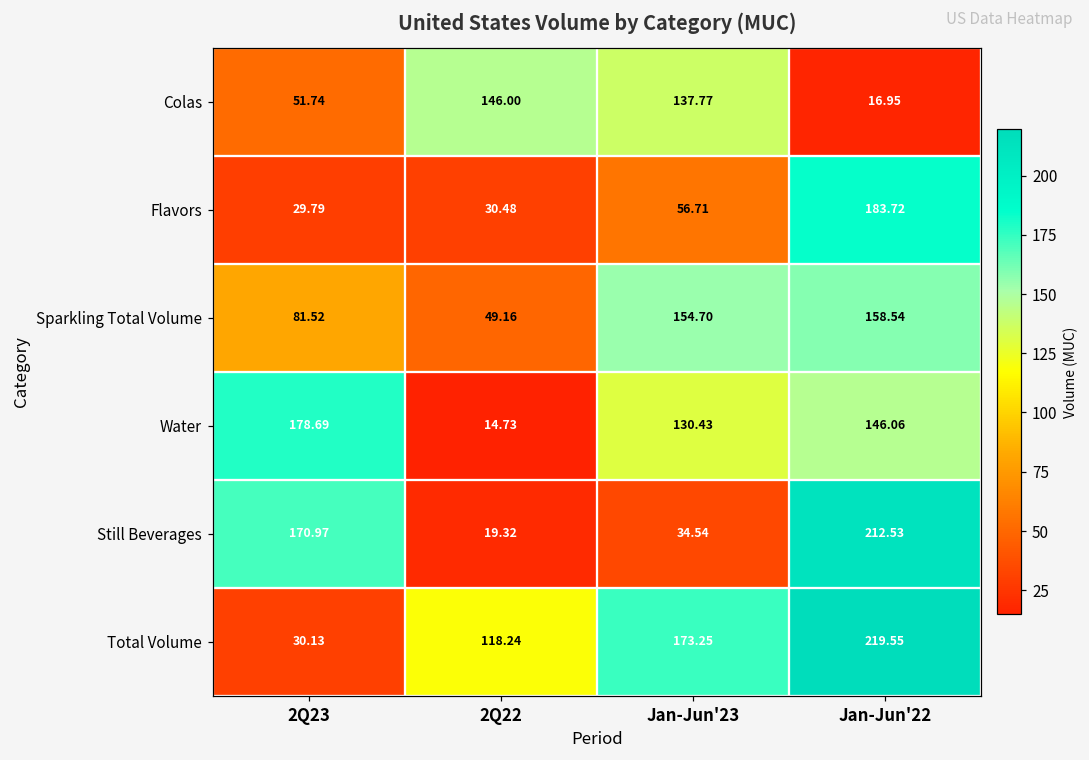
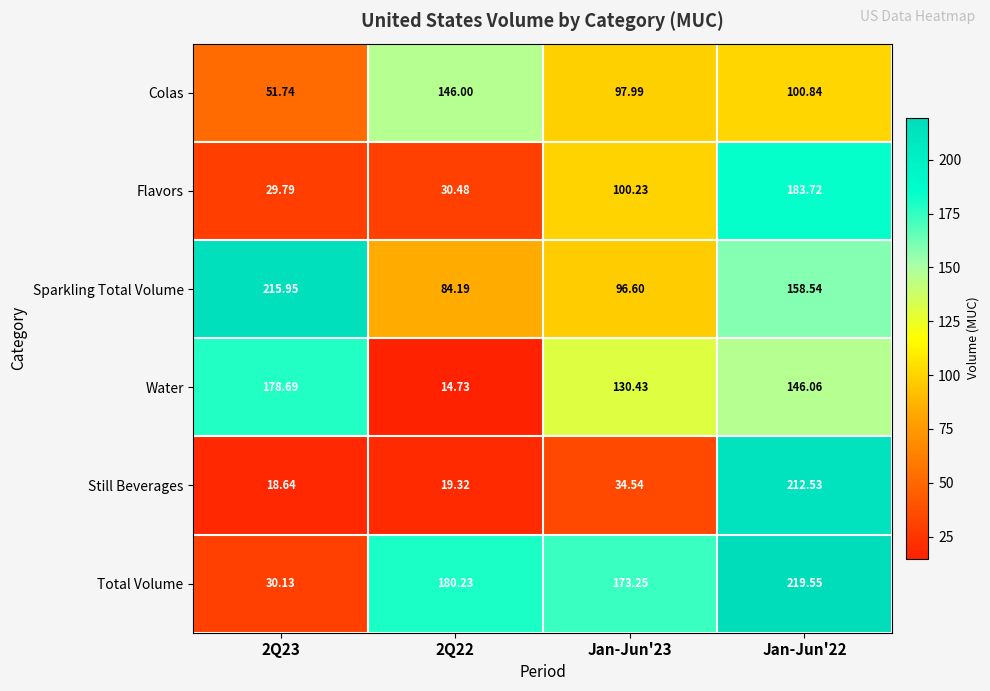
Colas, Jan-Jun'23: 137.77 -> 97.99
Colas, Jan-Jun'22: 16.95 -> 100.84
Flavors, Jan-Jun'23: 56.71 -> 100.23
Sparkling Total Volume, 2Q23: 81.52 -> 215.95
Sparkling Total Volume, 2Q22: 49.16 -> 84.19
Sparkling Total Volume, Jan-Jun'23: 154.70 -> 96.60
Still Beverages, 2Q23: 170.97 -> 18.64
Total Volume, 2Q22: 118.24 -> 180.23
